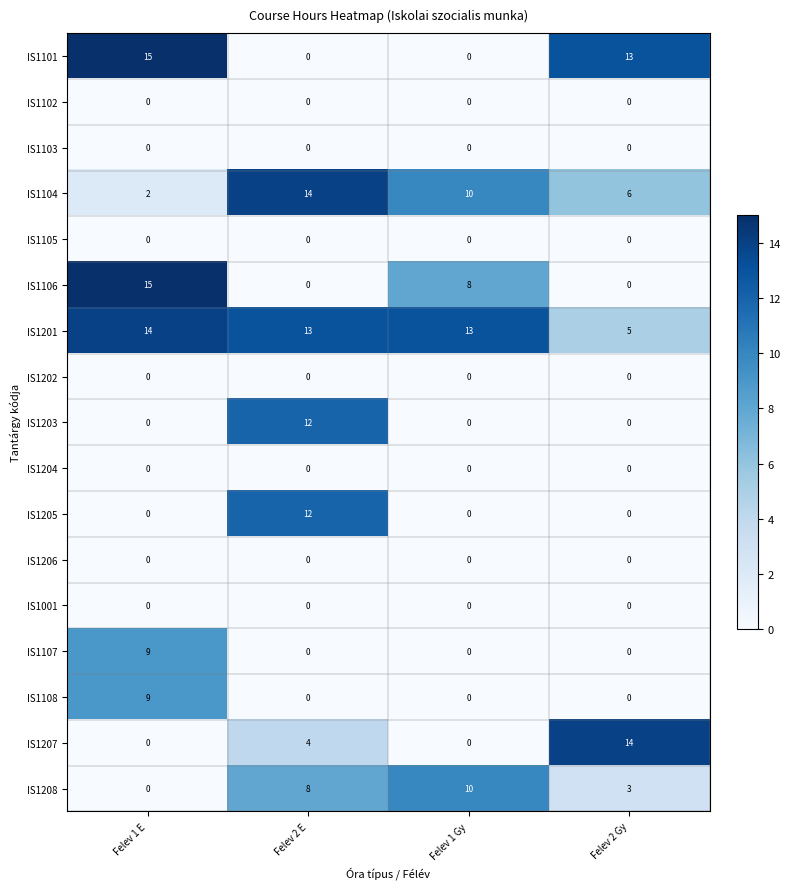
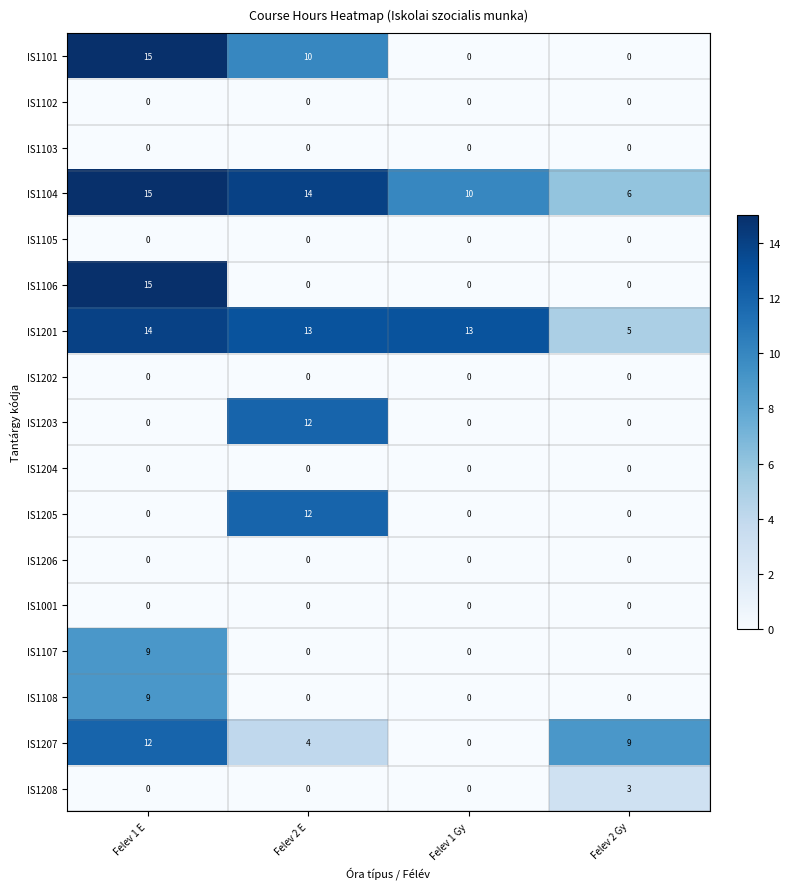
IS1101, Felev 2 E: 0 -> 10
IS1101, Felev 2 Gy: 13 -> 0
IS1104, Felev 1 E: 2 -> 15
IS1106, Felev 1 Gy: 8 -> 0
IS1207, Felev 1 E: 0 -> 12
IS1207, Felev 2 Gy: 14 -> 9
IS1208, Felev 2 E: 8 -> 0
IS1208, Felev 1 Gy: 10 -> 0
